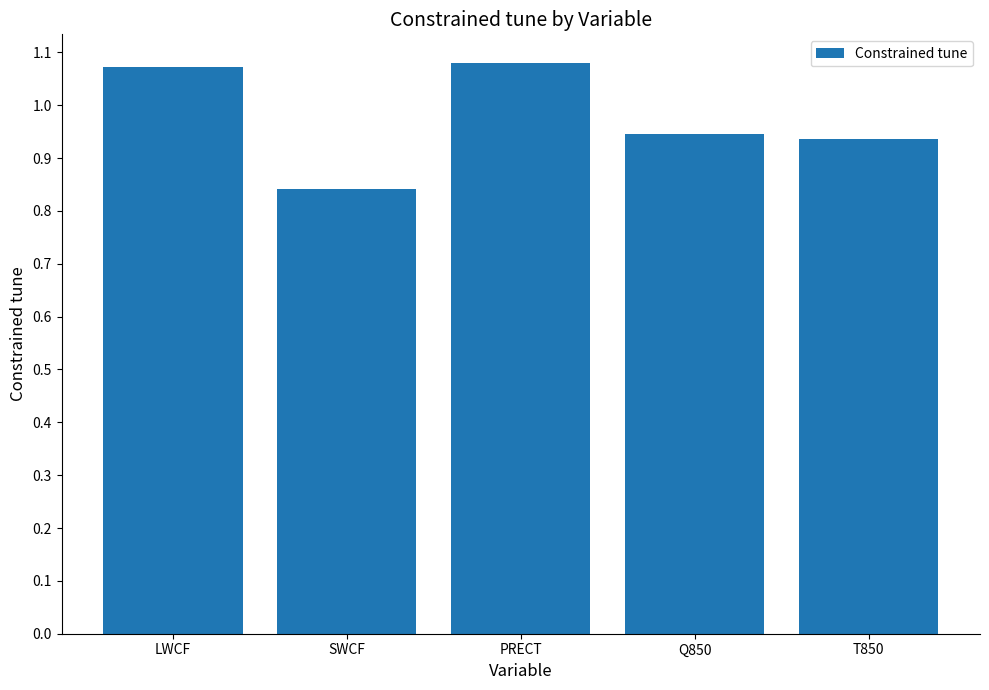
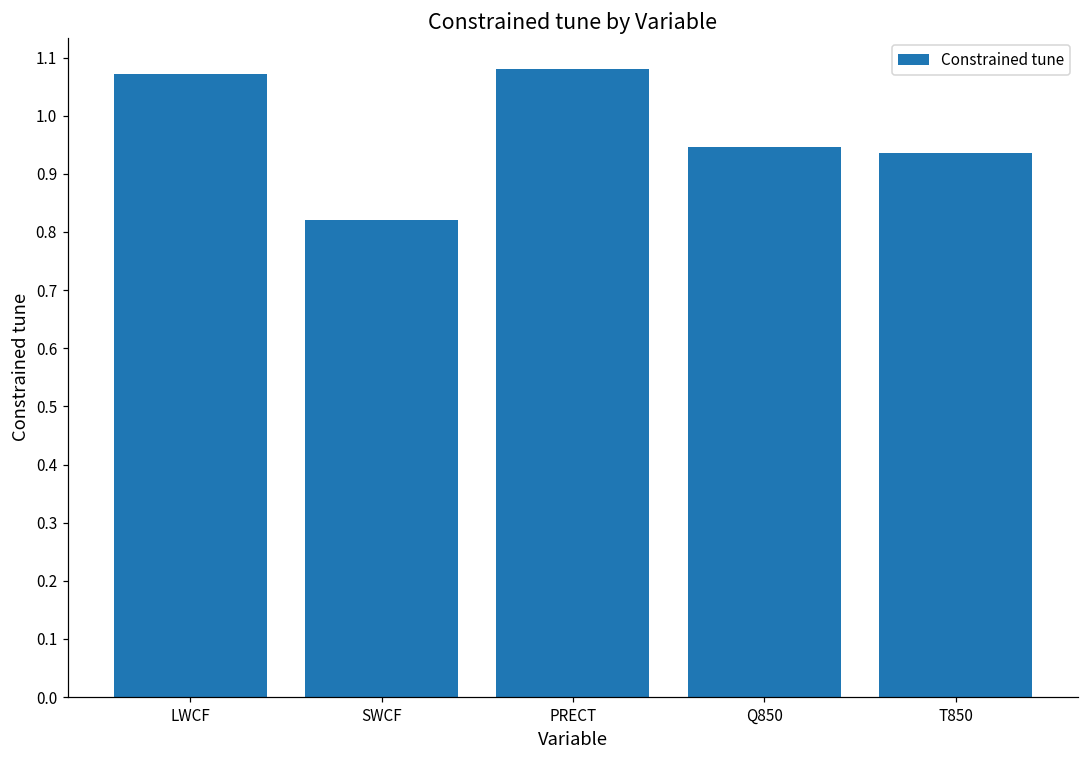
SWCF: 0.84 -> 0.82
